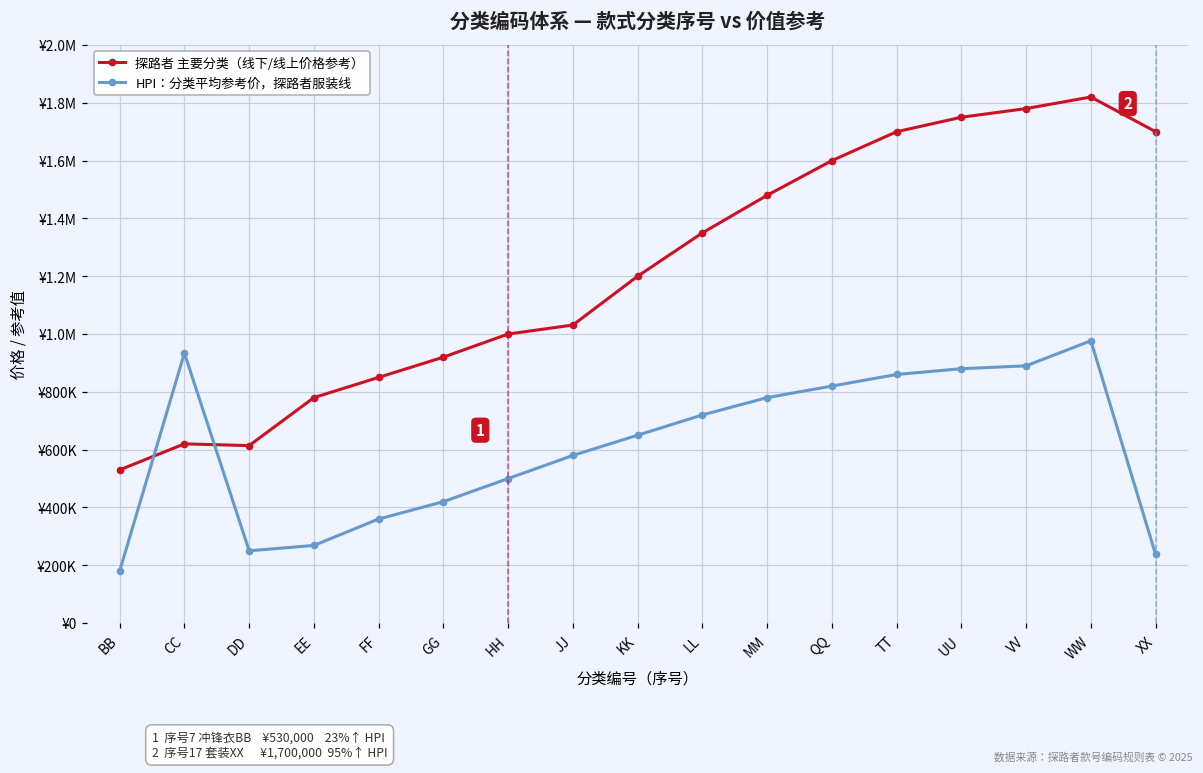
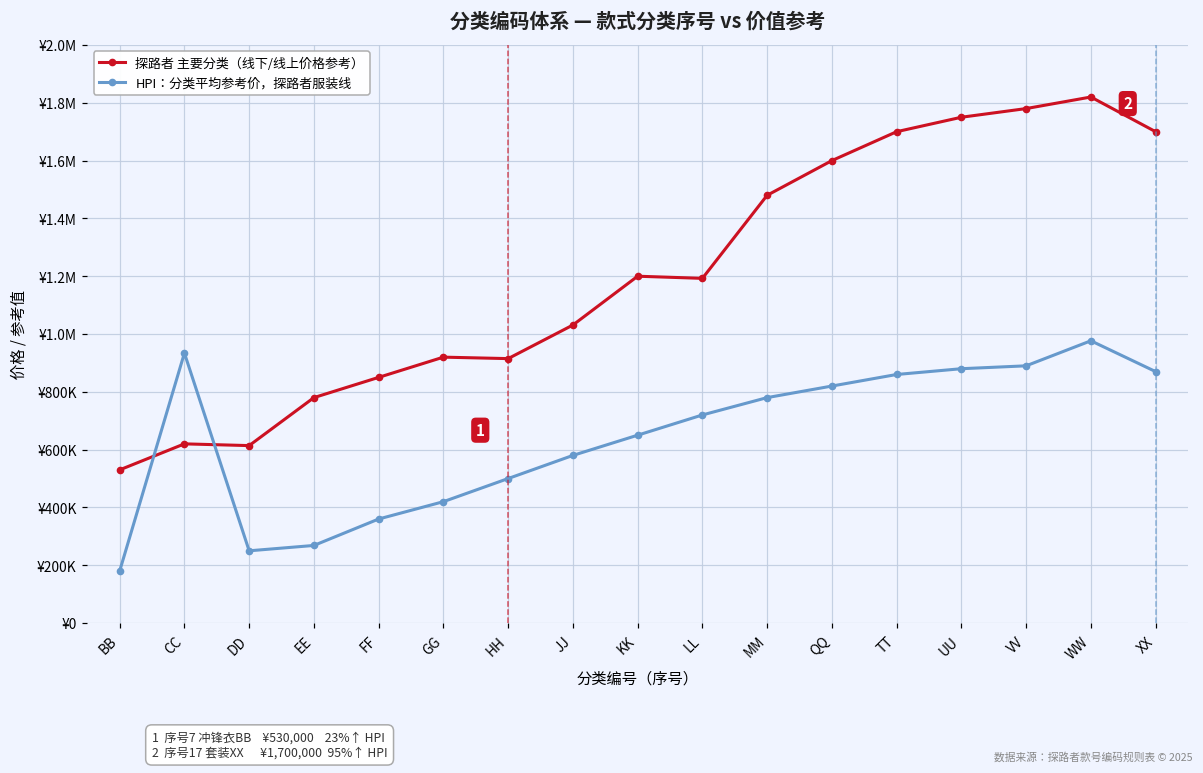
探路者 主要分类（线下/线上价格参考）, HH: ¥1000000 -> ¥910000
探路者 主要分类（线下/线上价格参考）, LL: ¥1350000 -> ¥1190000
HPI：分类平均参考价，探路者服装线, XX: ¥240000 -> ¥870000
